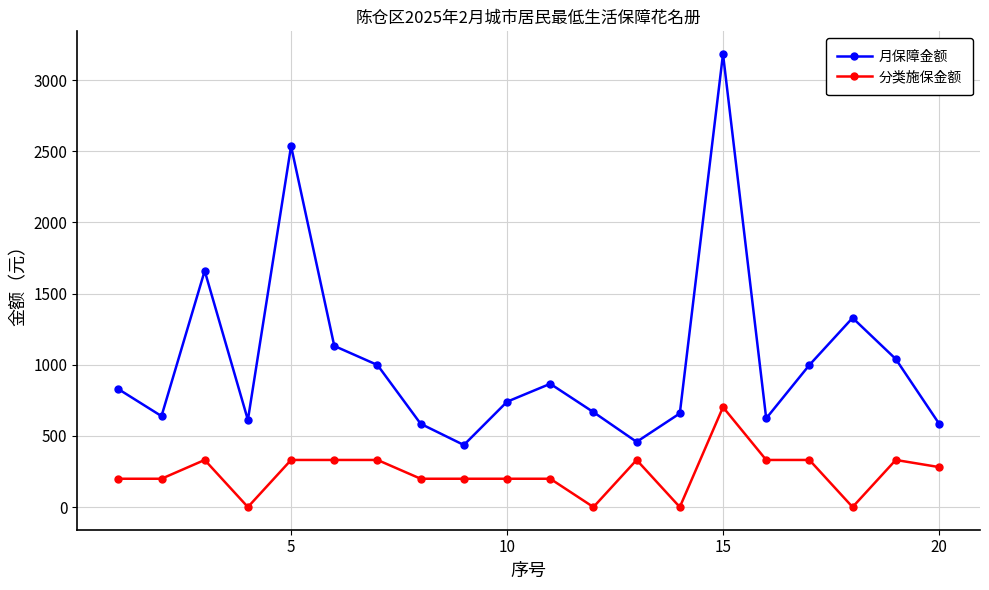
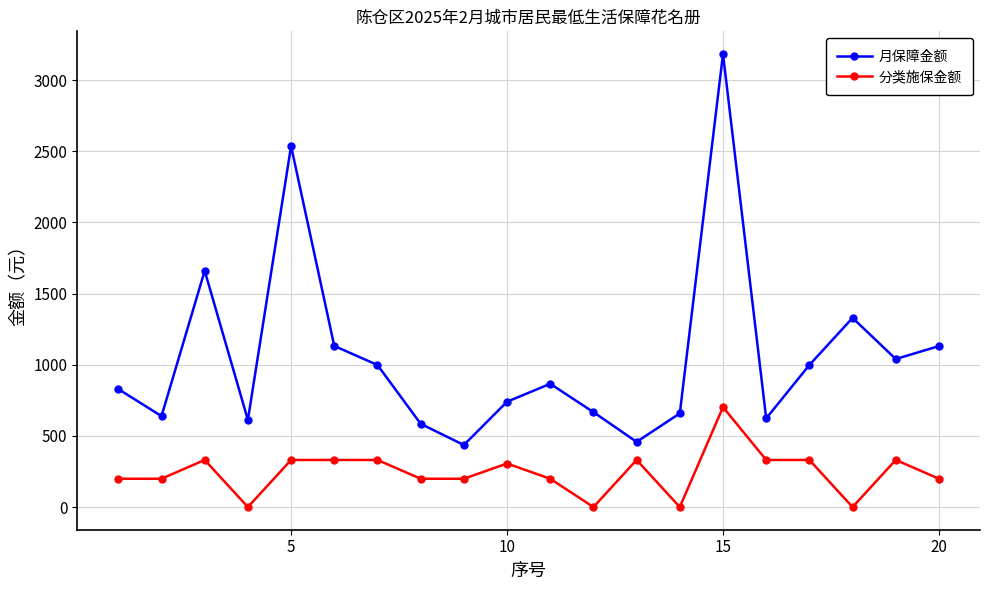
分类施保金额, 10: 200 -> 310
月保障金额, 20: 590 -> 1130
分类施保金额, 20: 280 -> 200
